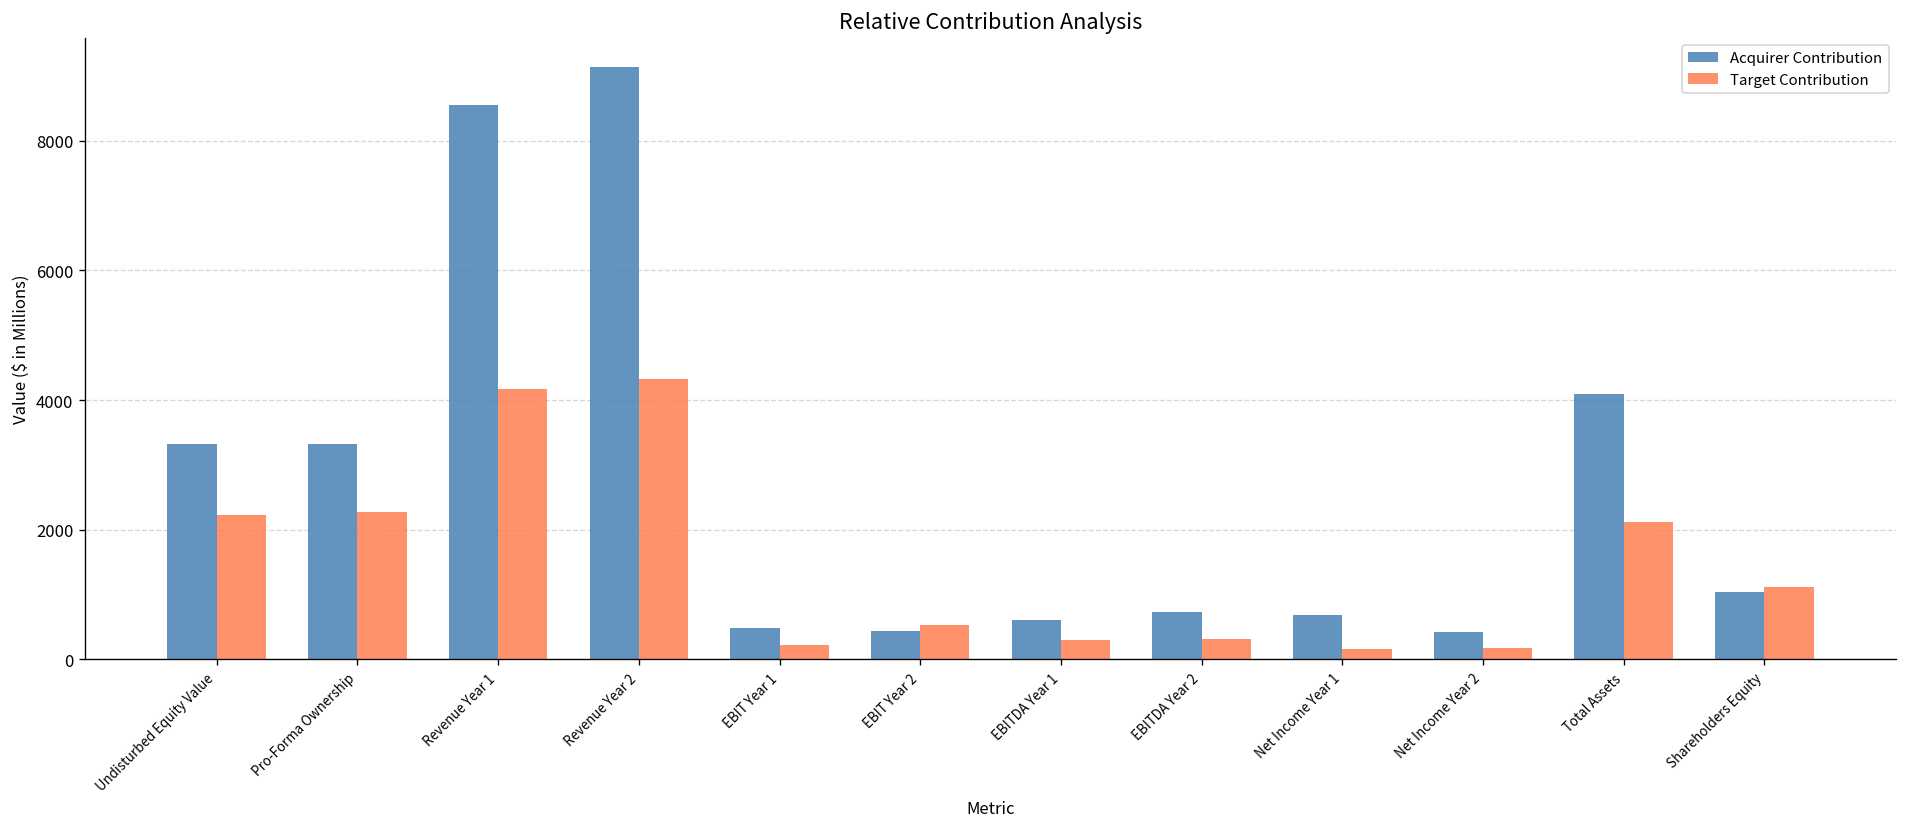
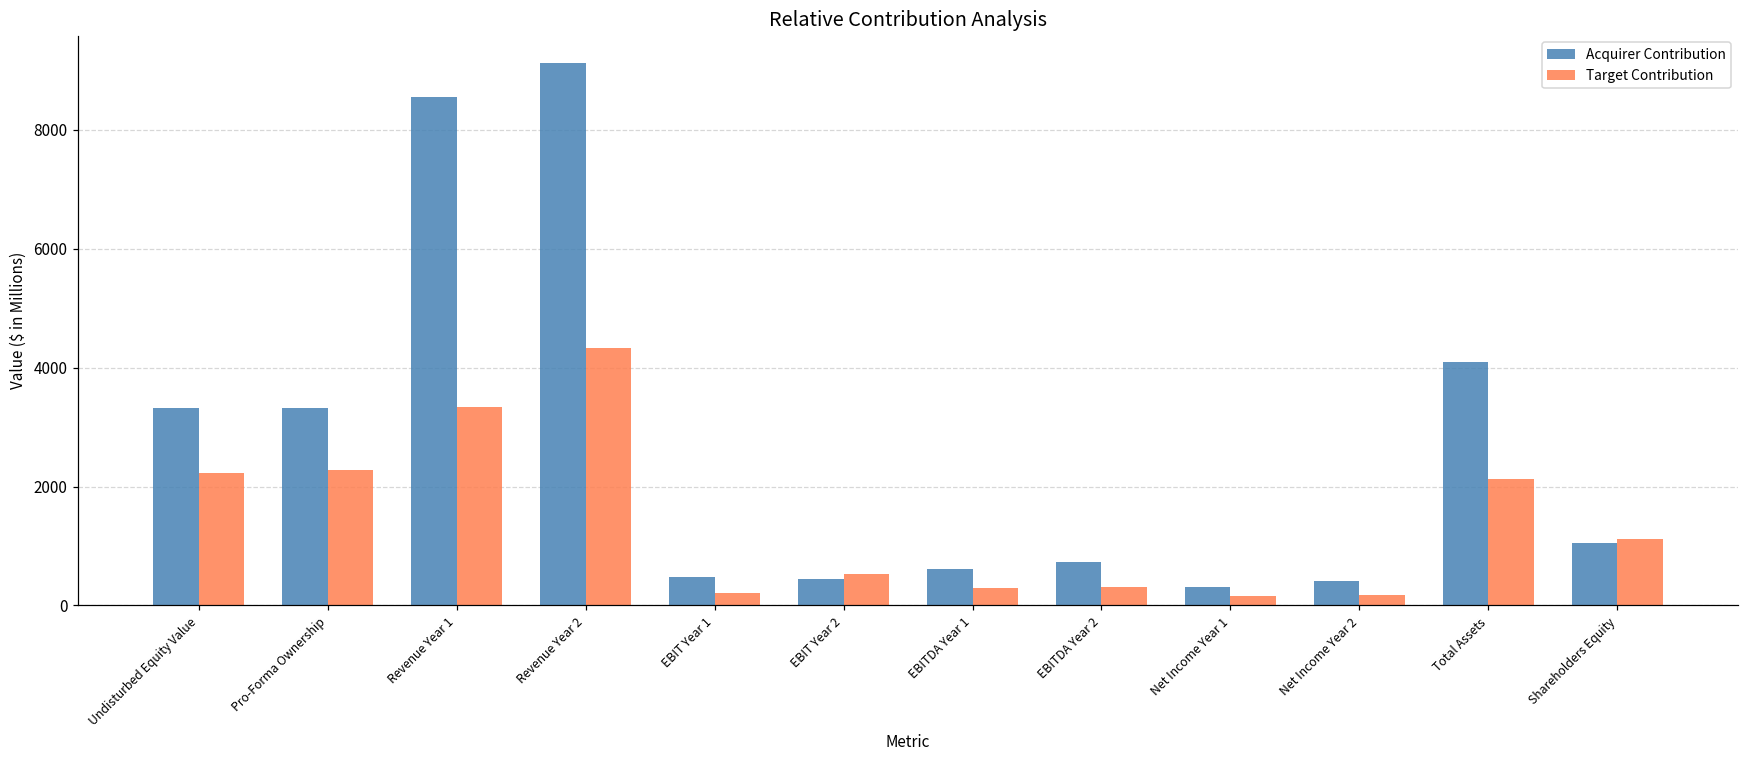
Target Contribution, Revenue Year 1: 4200 -> 3300
Acquirer Contribution, Net Income Year 1: 700 -> 300
